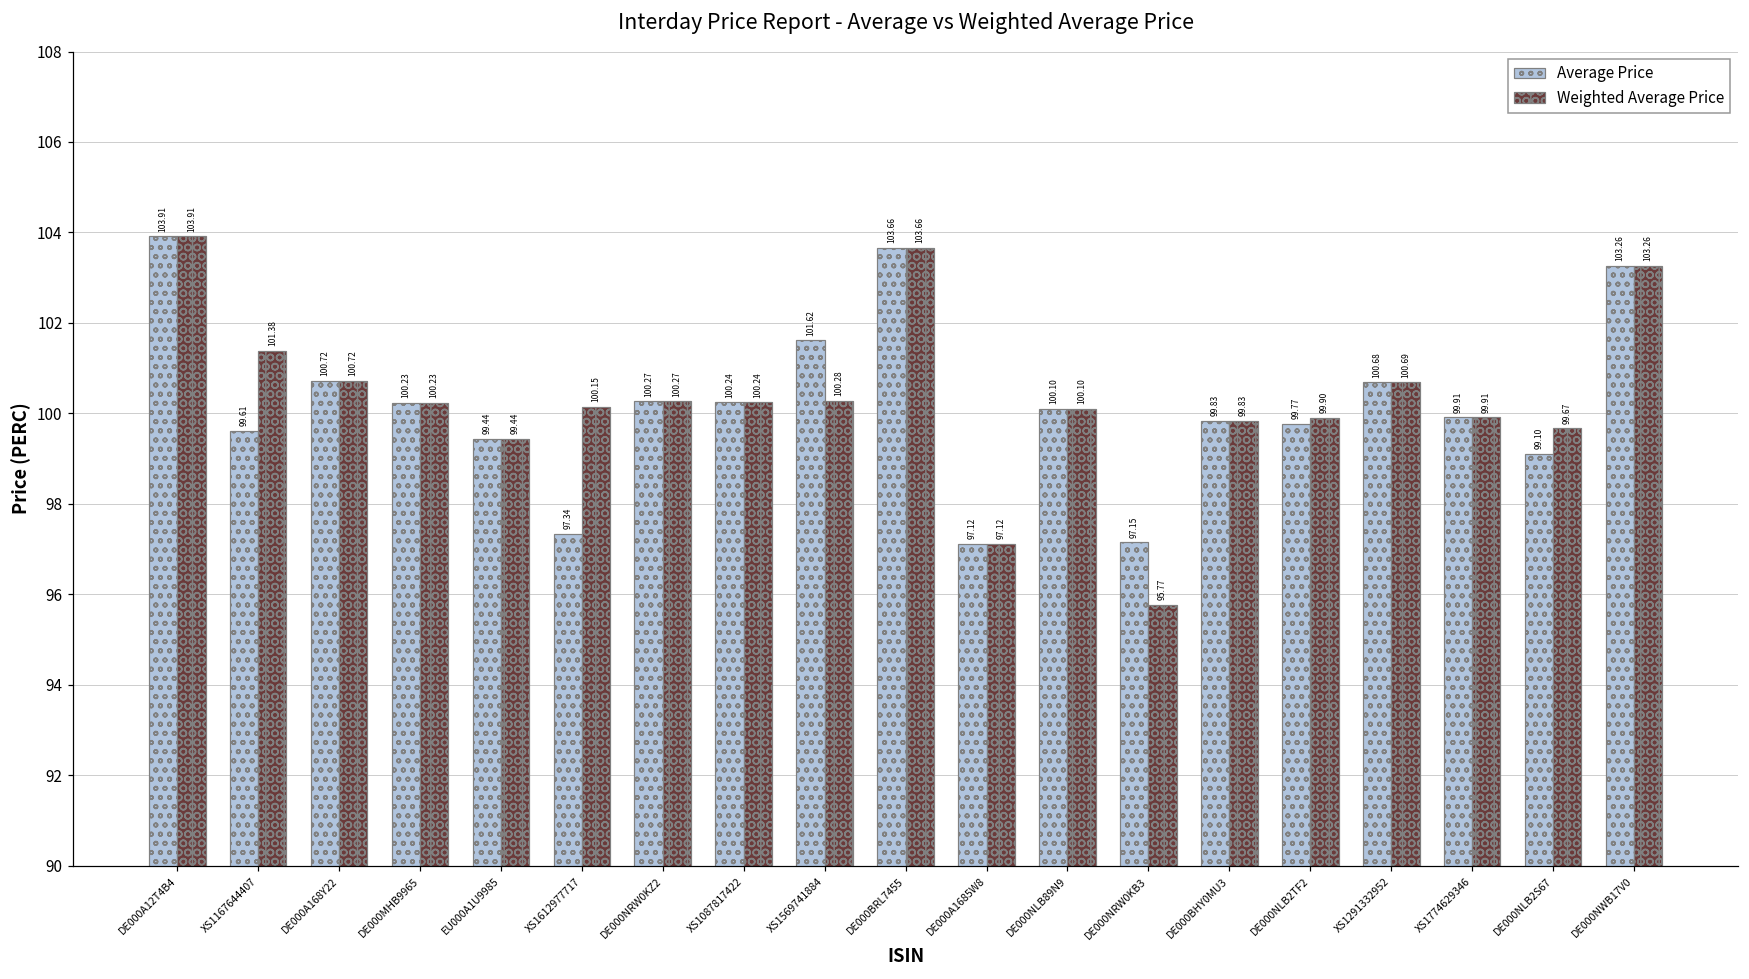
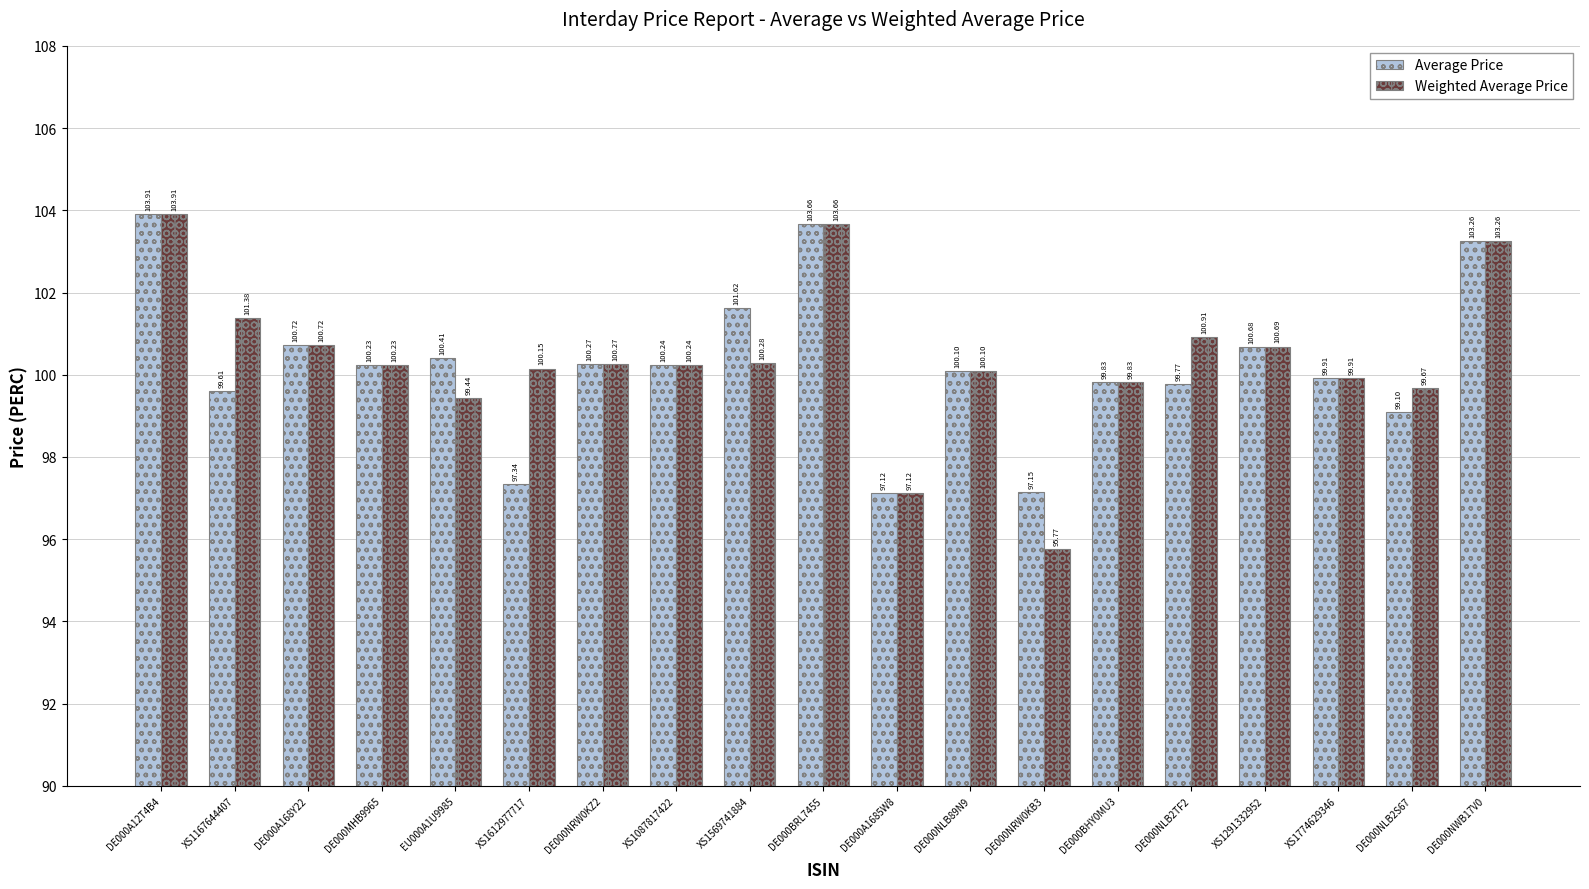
Average Price, EU000A1U9985: 99.44 -> 100.41
Weighted Average Price, DE000NLB2TF2: 99.90 -> 100.91
